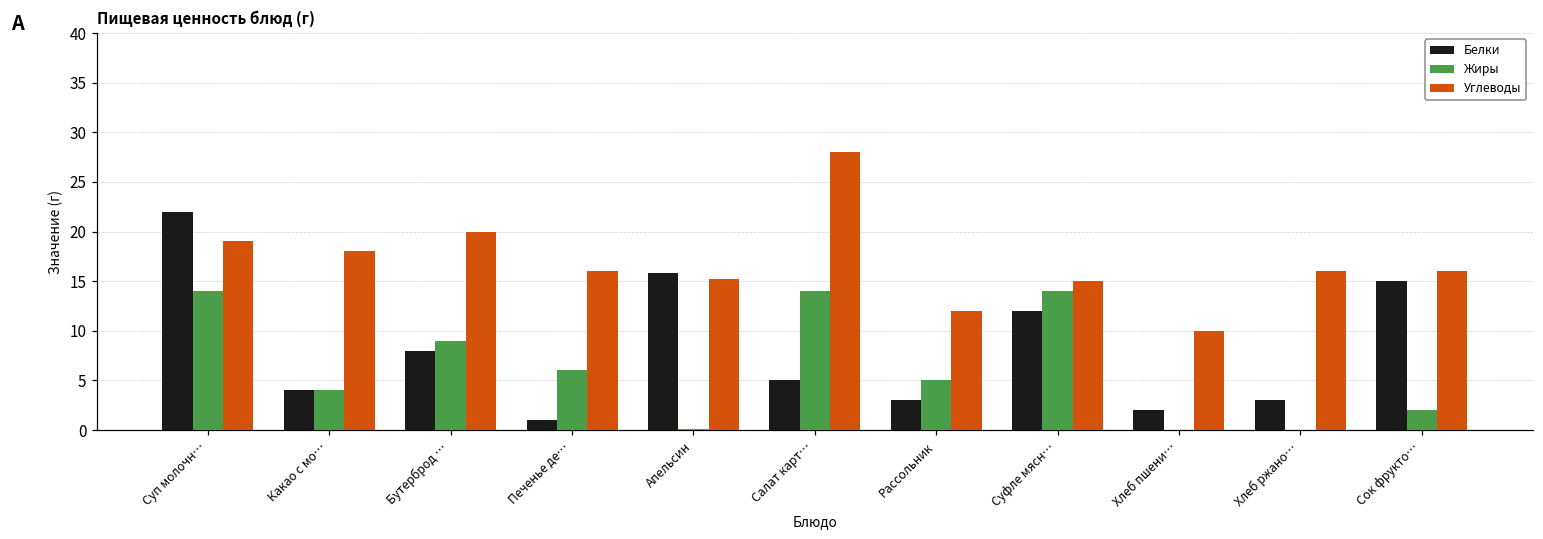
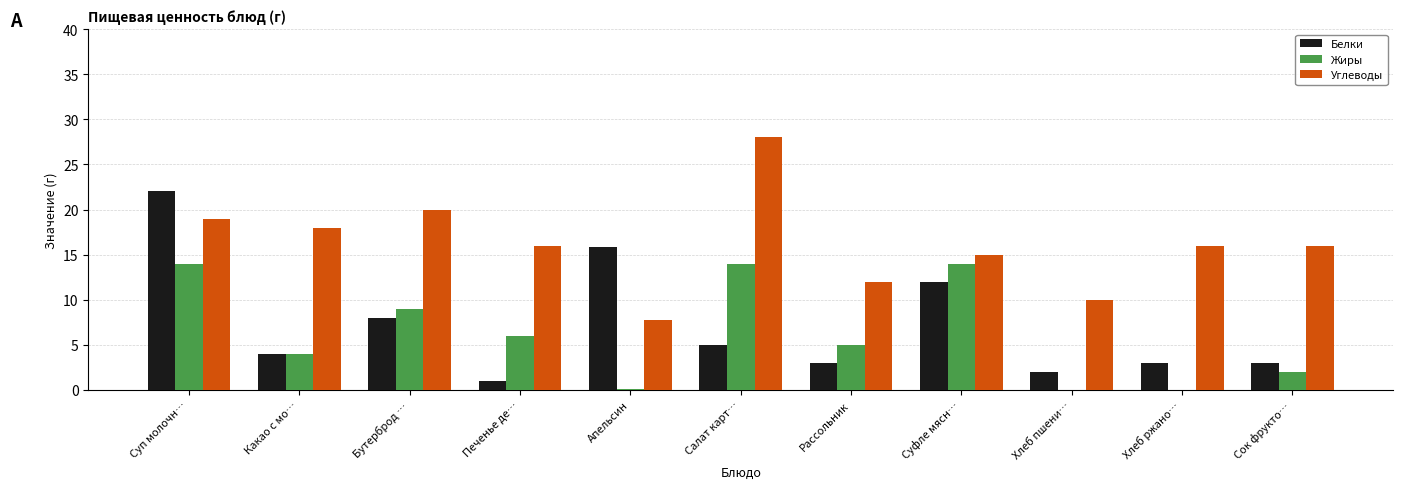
Углеводы, Апельсин: 15 -> 8
Белки, Сок фрукто…: 15 -> 3
